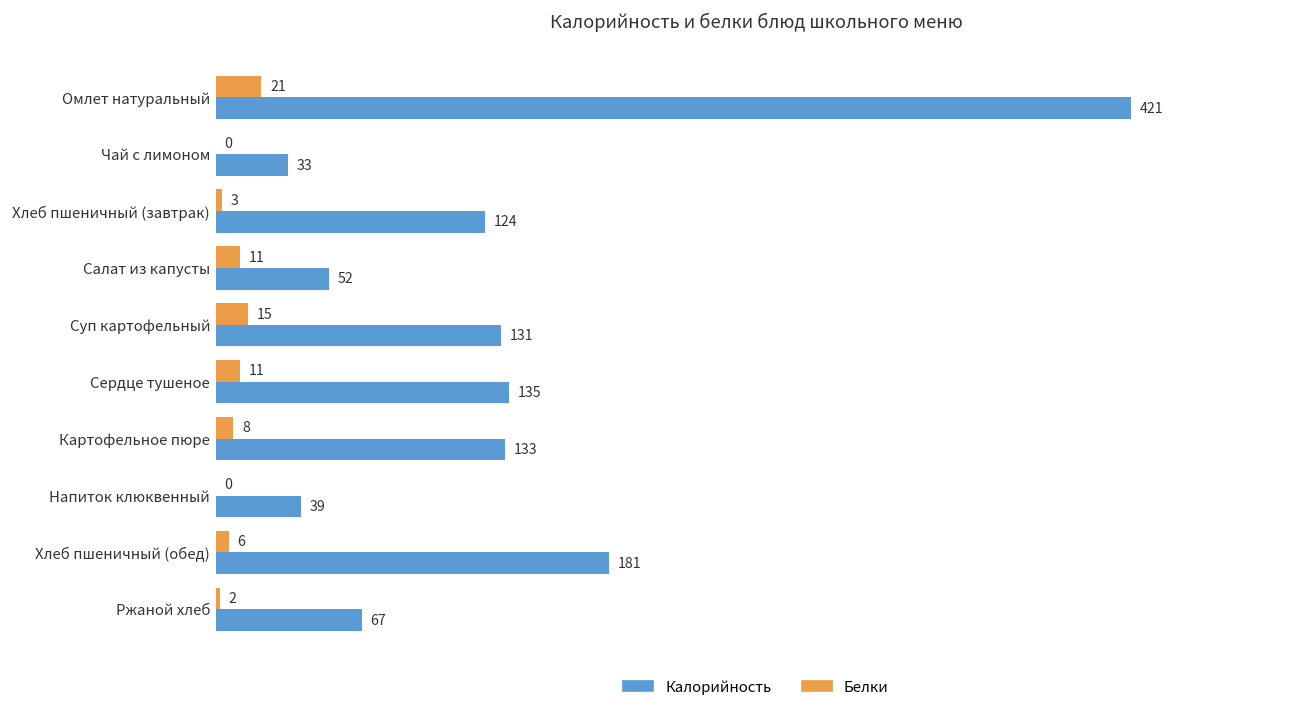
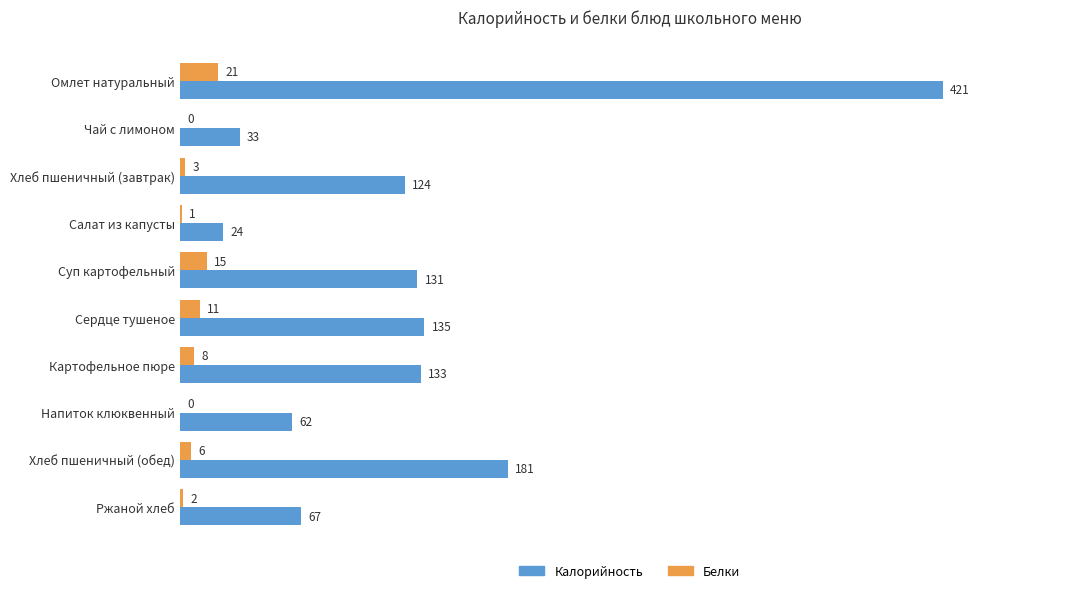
Белки, Салат из капусты: 11 -> 1
Калорийность, Салат из капусты: 52 -> 24
Калорийность, Напиток клюквенный: 39 -> 62
